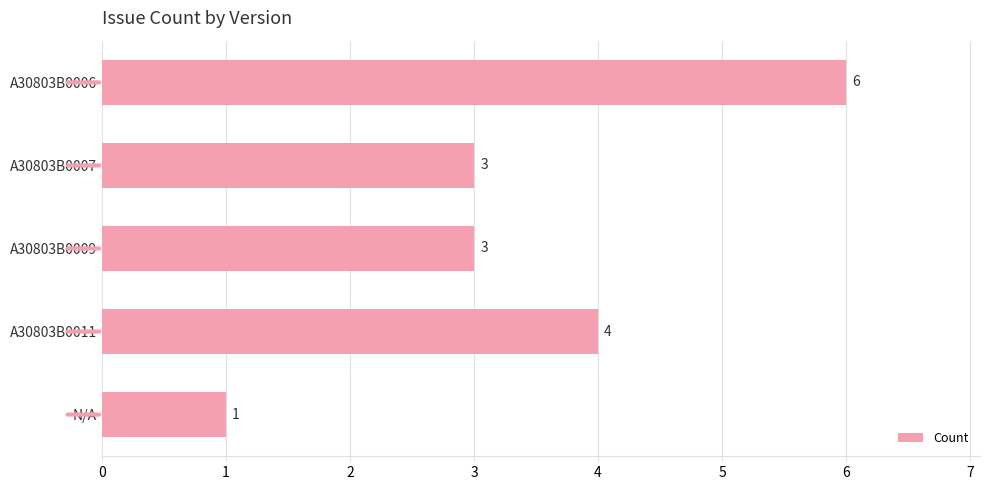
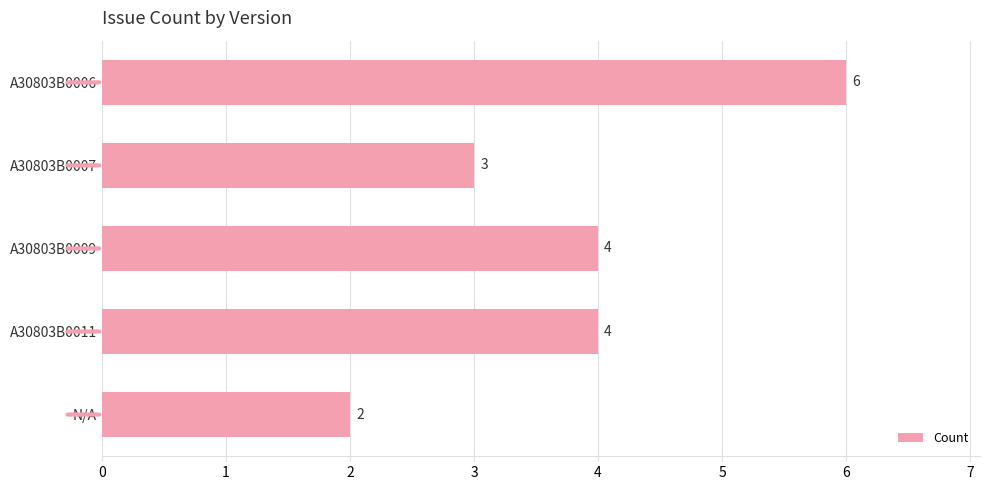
A30803B0009: 3 -> 4
N/A: 1 -> 2
